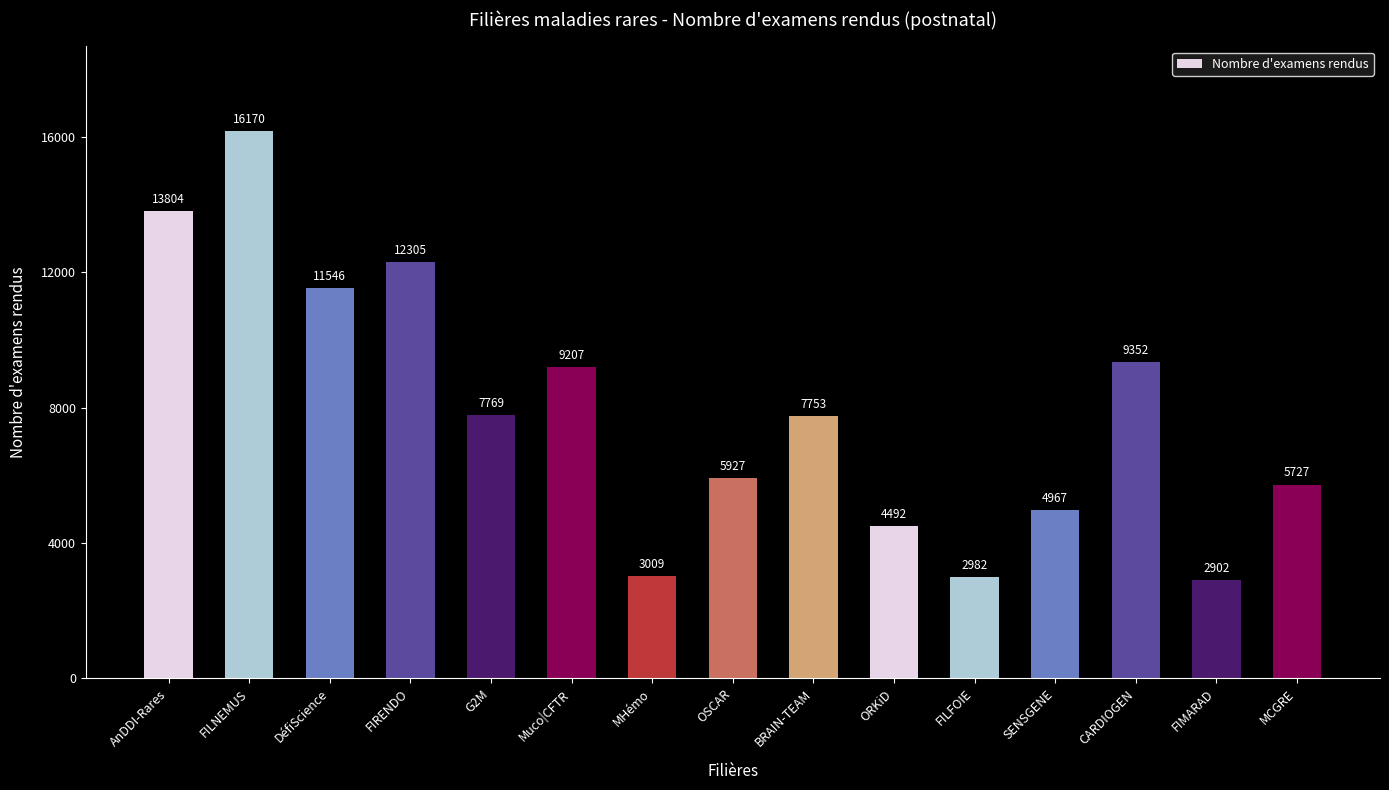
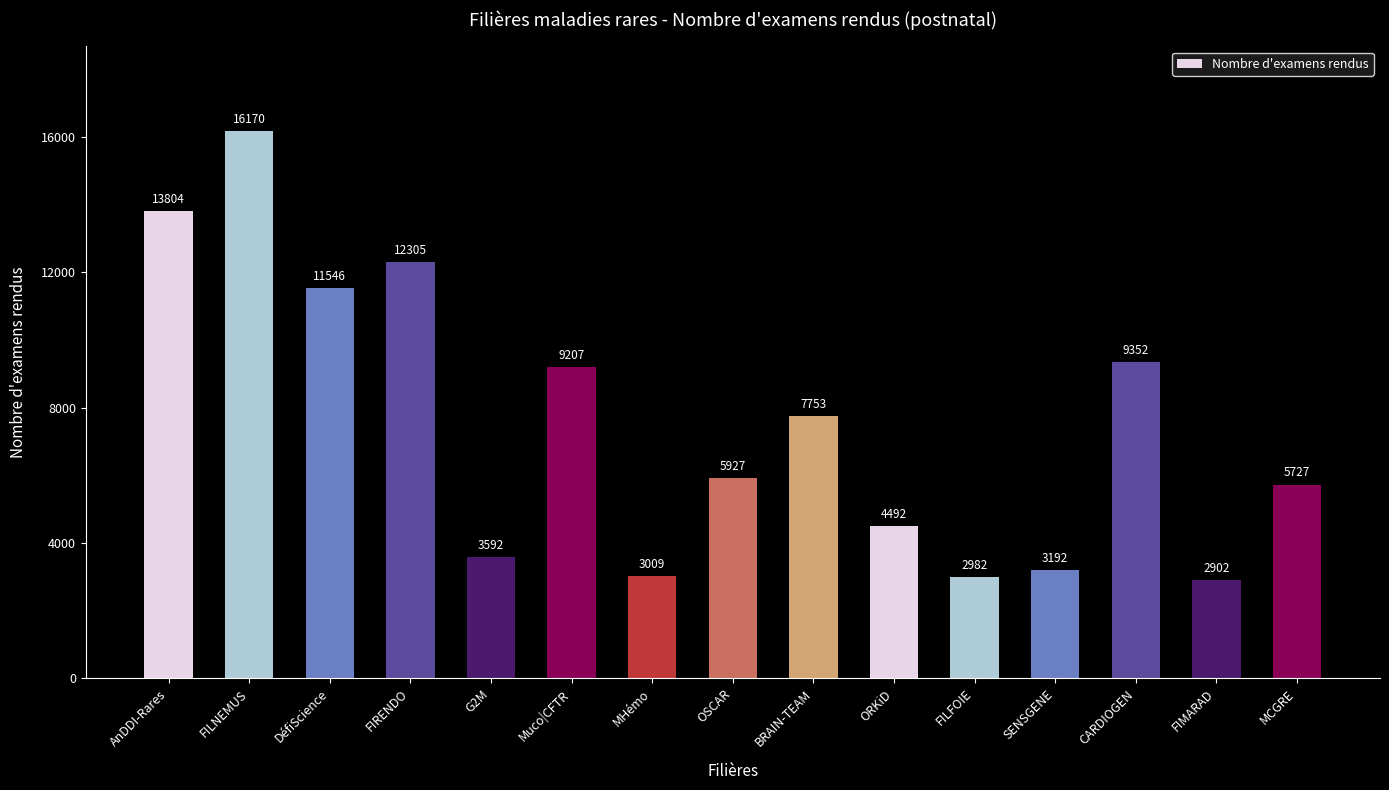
G2M: 7769 -> 3592
SENSGENE: 4967 -> 3192
